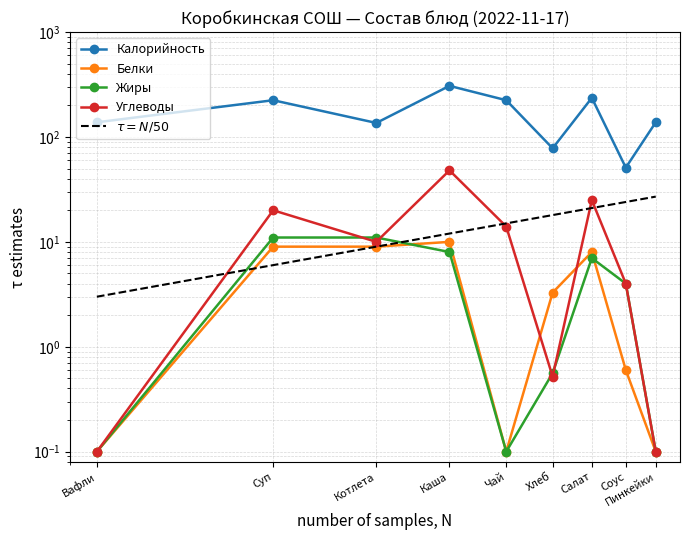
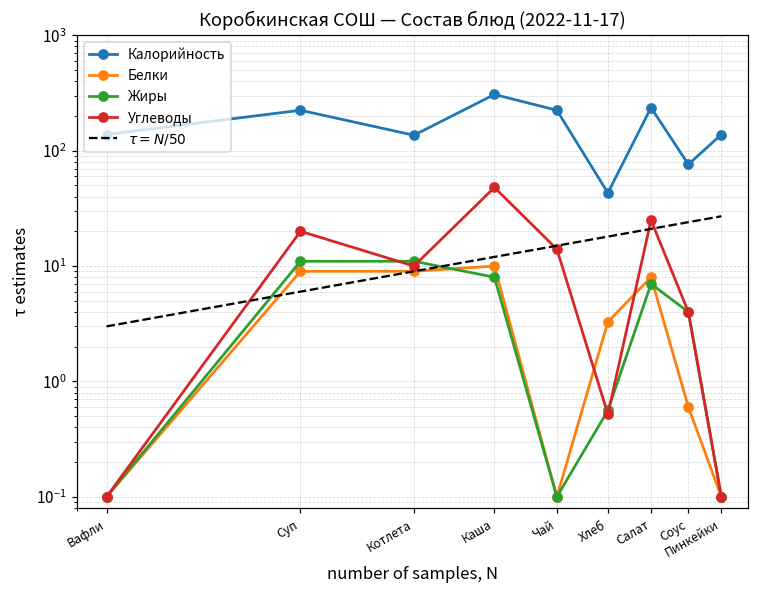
Калорийность, Хлеб: 80 -> 43
Калорийность, Соус: 50 -> 80
